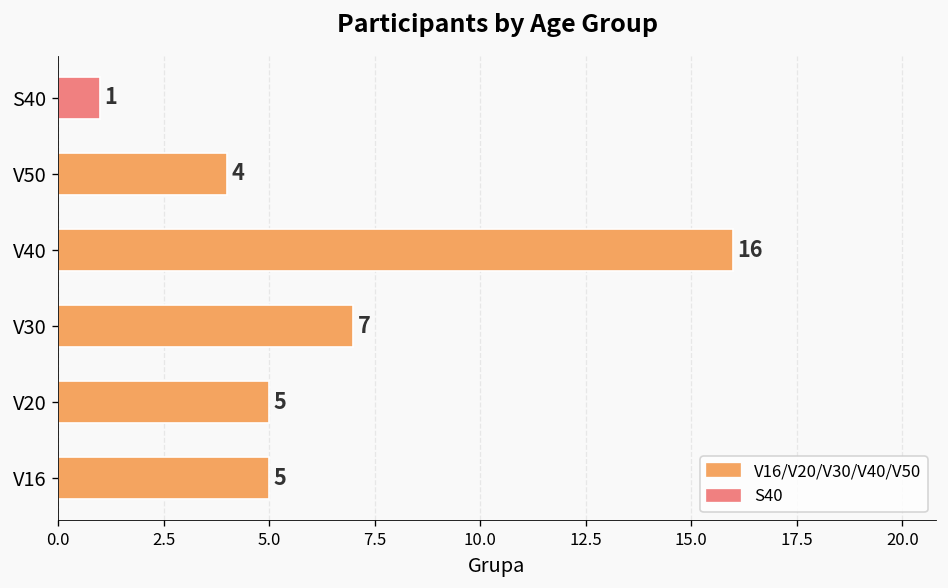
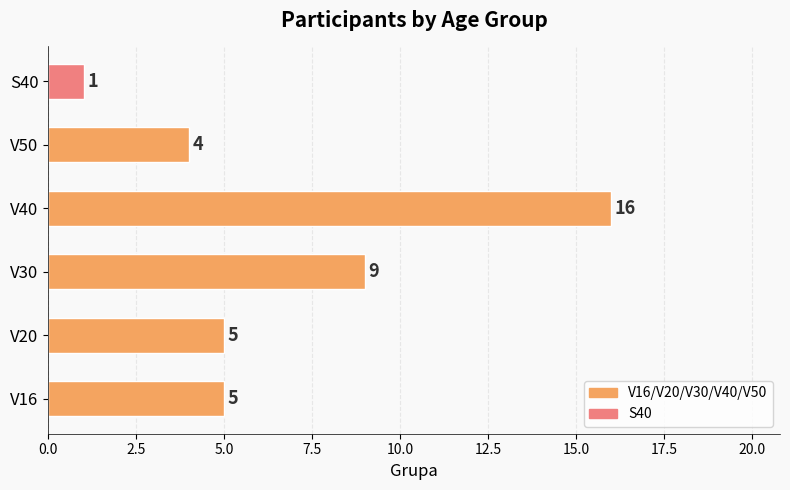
V30: 7 -> 9
